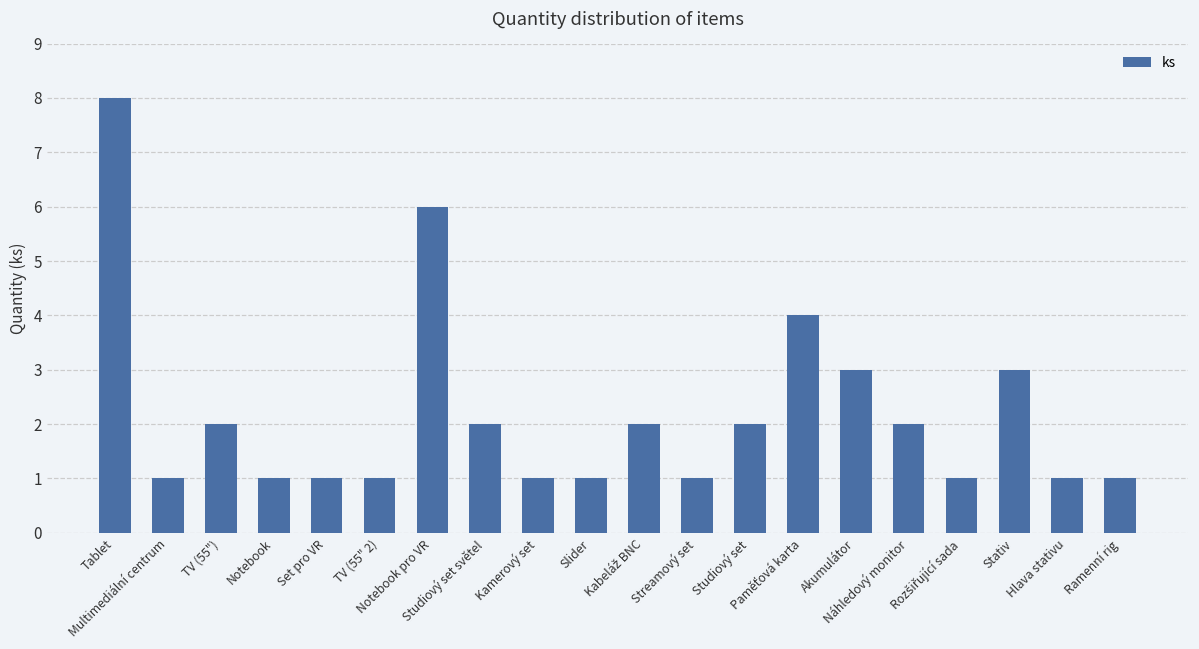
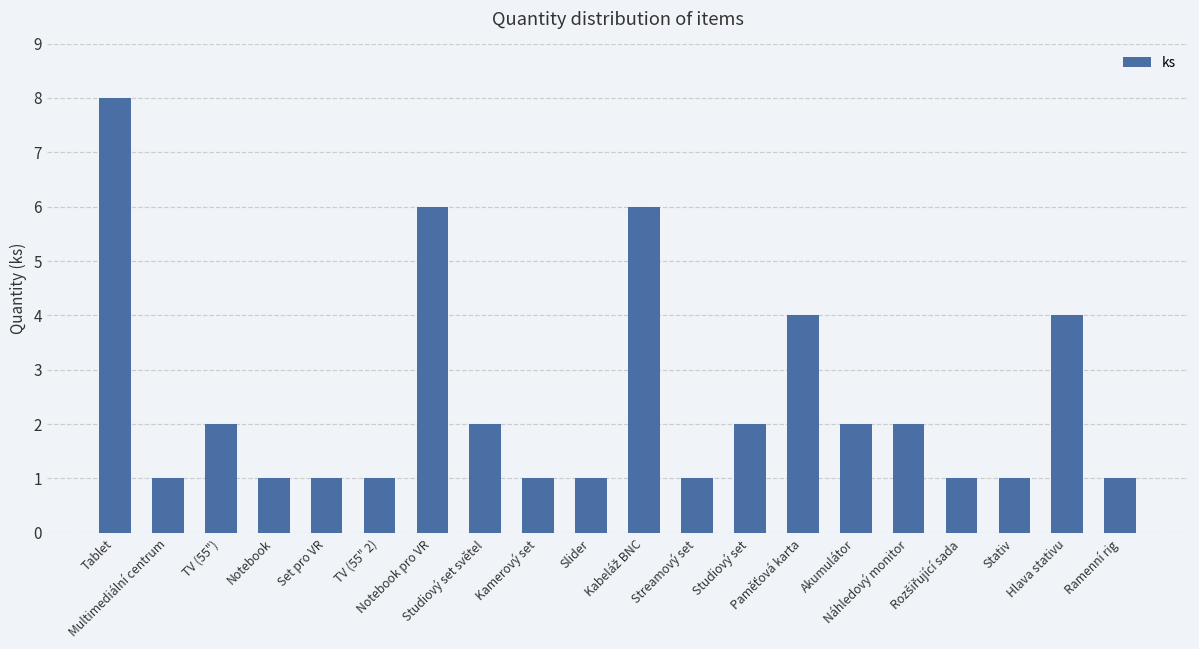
Kabeláž BNC: 2 -> 6
Akumulátor: 3 -> 2
Stativ: 3 -> 1
Hlava stativu: 1 -> 4
